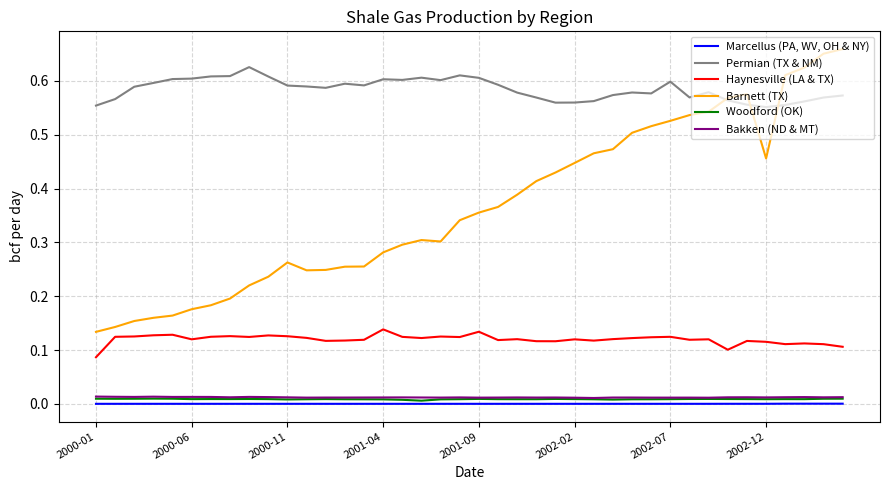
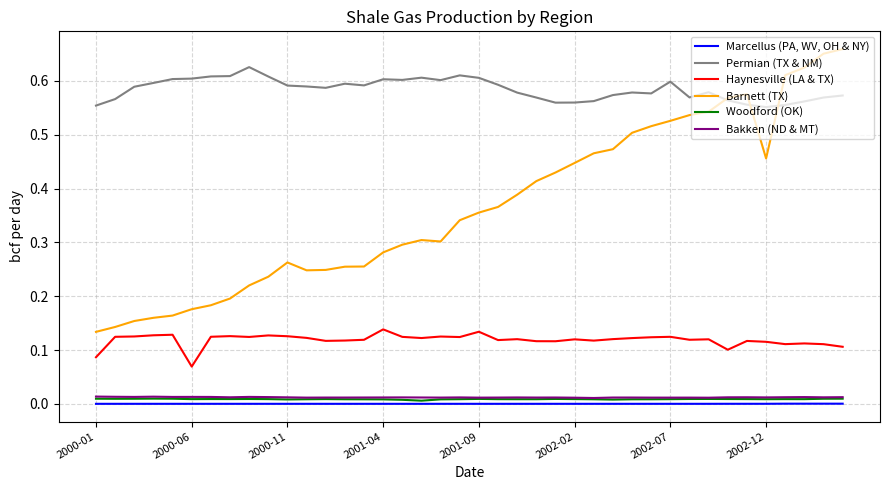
Haynesville (LA & TX), 2000-06: 0.12 -> 0.07
